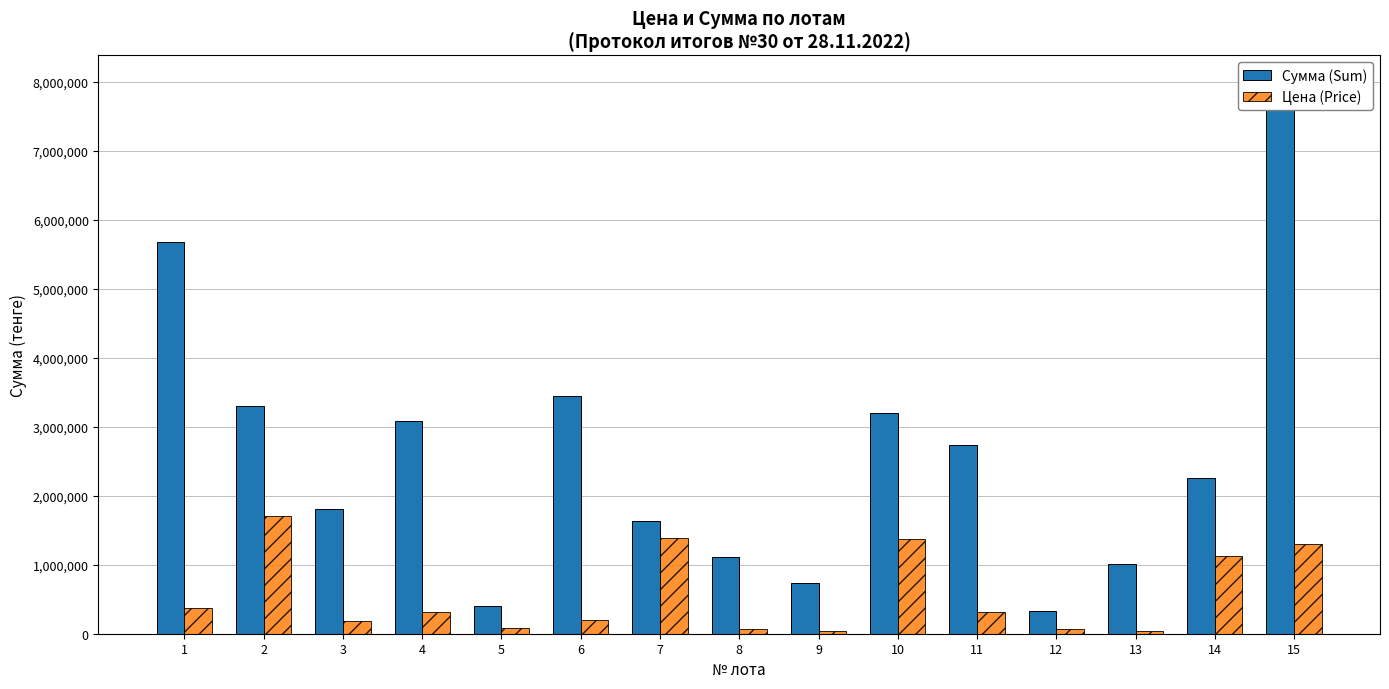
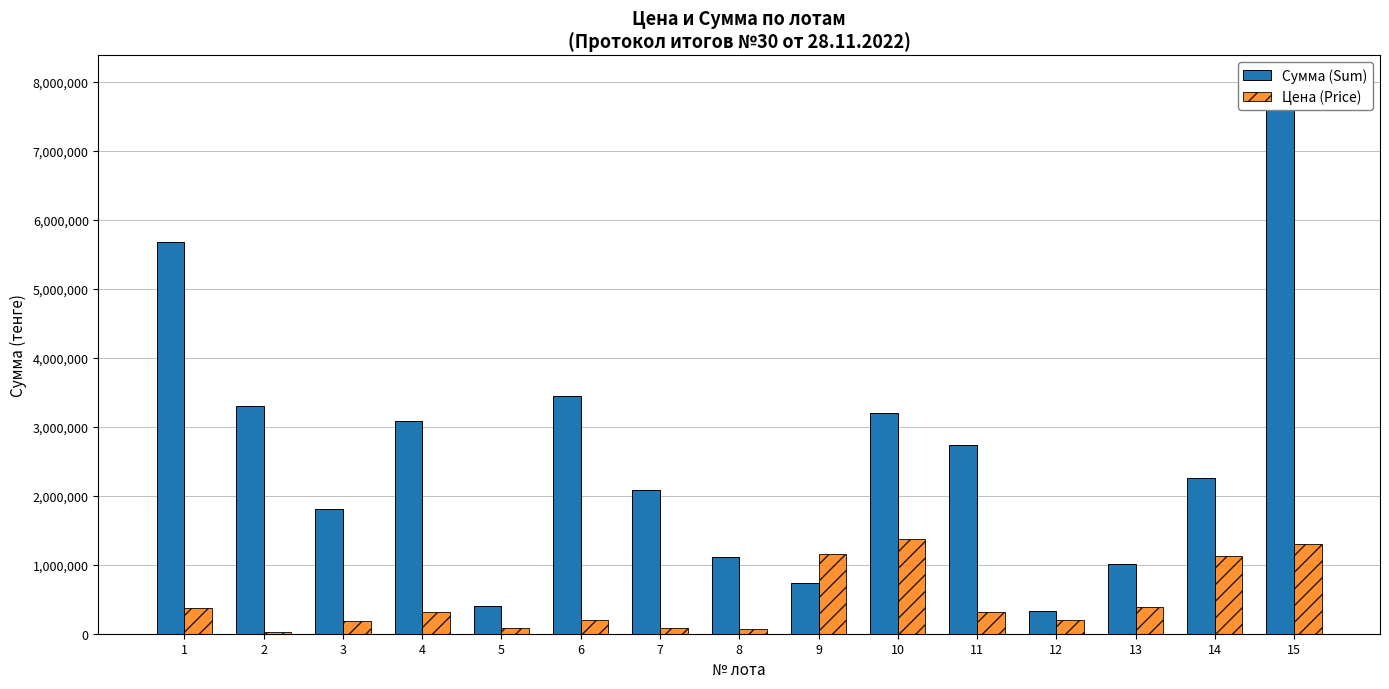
Цена (Price), 2: 1,700,000 -> 0
Сумма (Sum), 7: 1,600,000 -> 2,100,000
Цена (Price), 7: 1,400,000 -> 100,000
Цена (Price), 9: 0 -> 1,200,000
Цена (Price), 12: 100,000 -> 200,000
Цена (Price), 13: 0 -> 400,000
